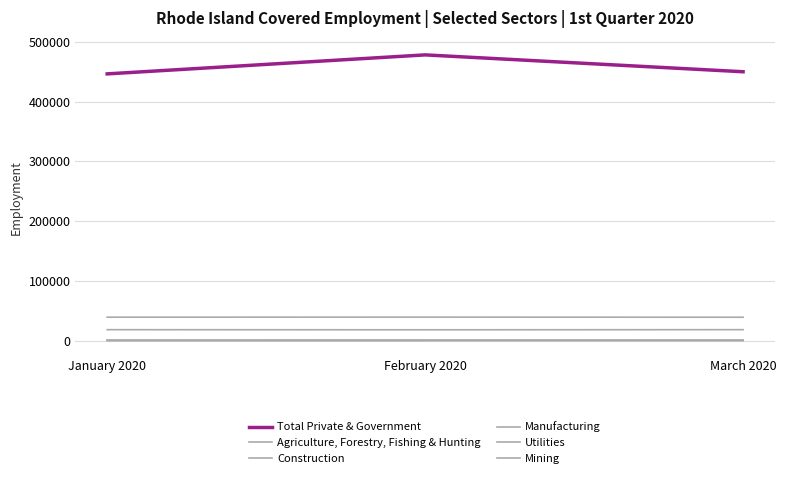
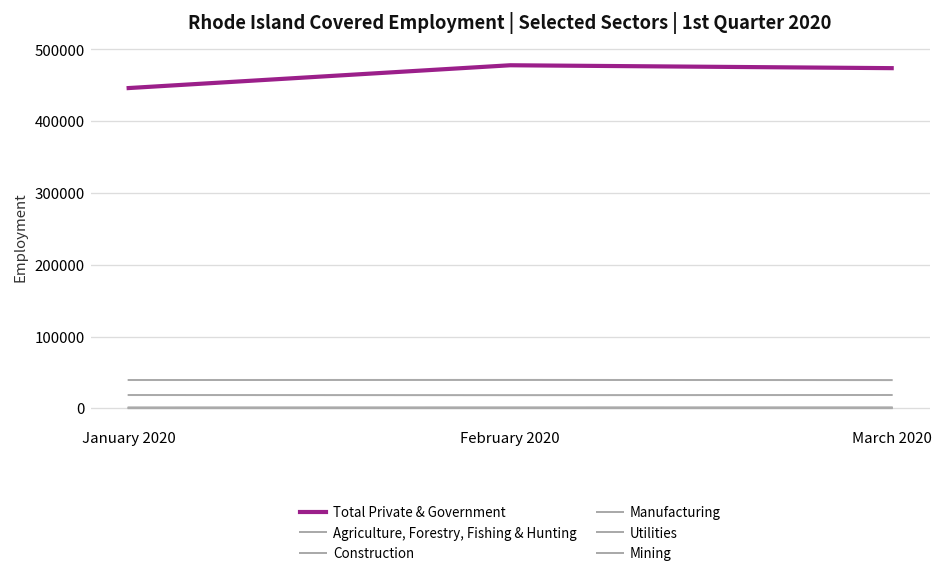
Total Private & Government, March 2020: 450000 -> 470000
